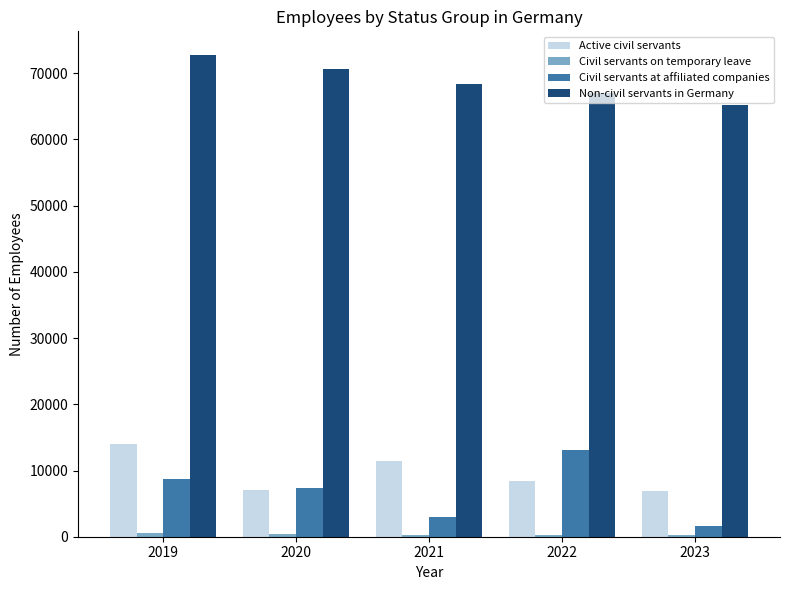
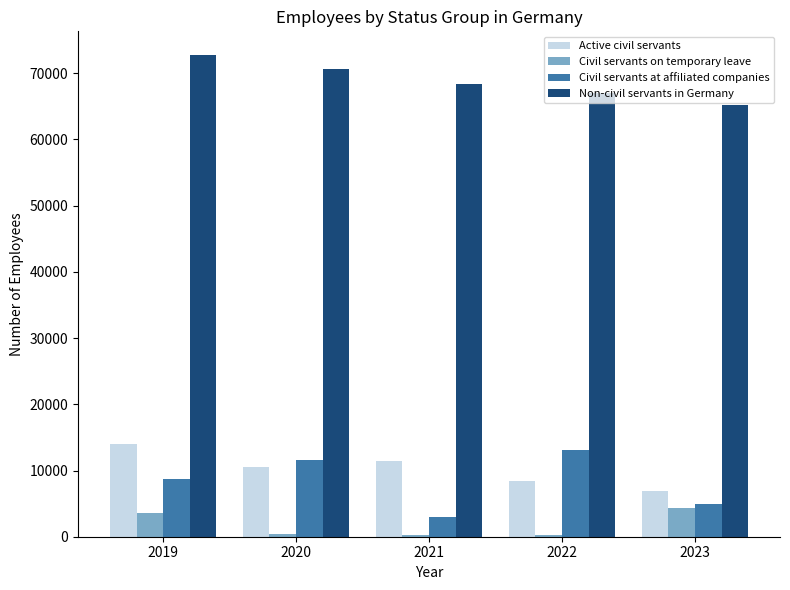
Civil servants on temporary leave, 2019: 1000 -> 4000
Active civil servants, 2020: 7000 -> 11000
Civil servants at affiliated companies, 2020: 7000 -> 12000
Civil servants on temporary leave, 2023: 0 -> 4000
Civil servants at affiliated companies, 2023: 2000 -> 5000
